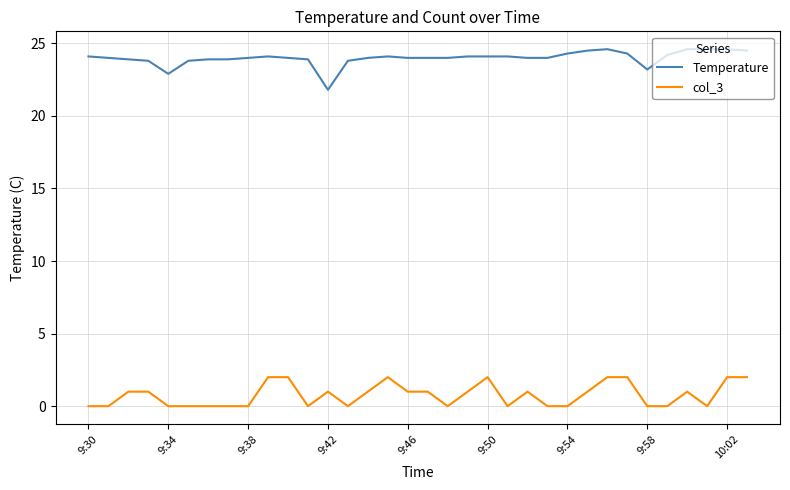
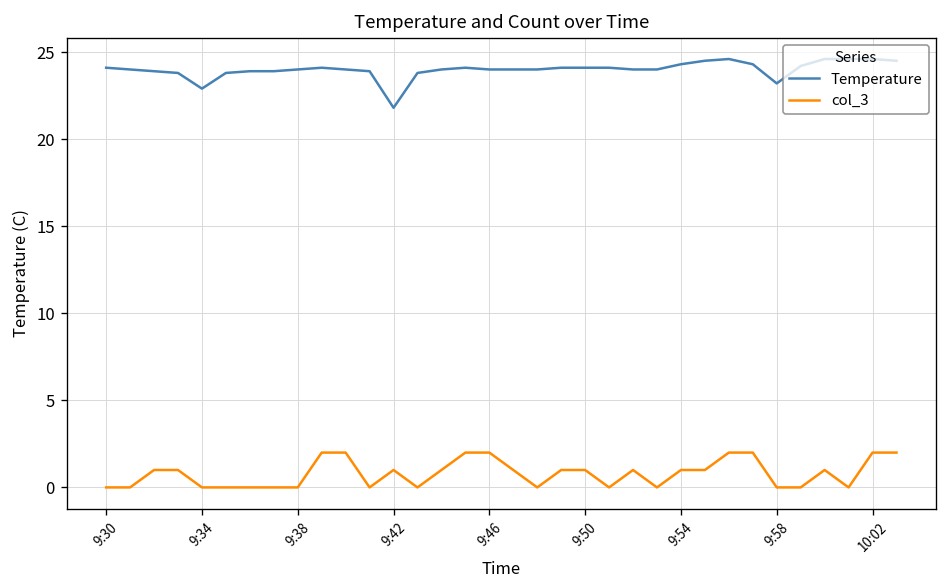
col_3, 9:46: 1 -> 2
col_3, 9:50: 2 -> 1
col_3, 9:54: 0 -> 1
